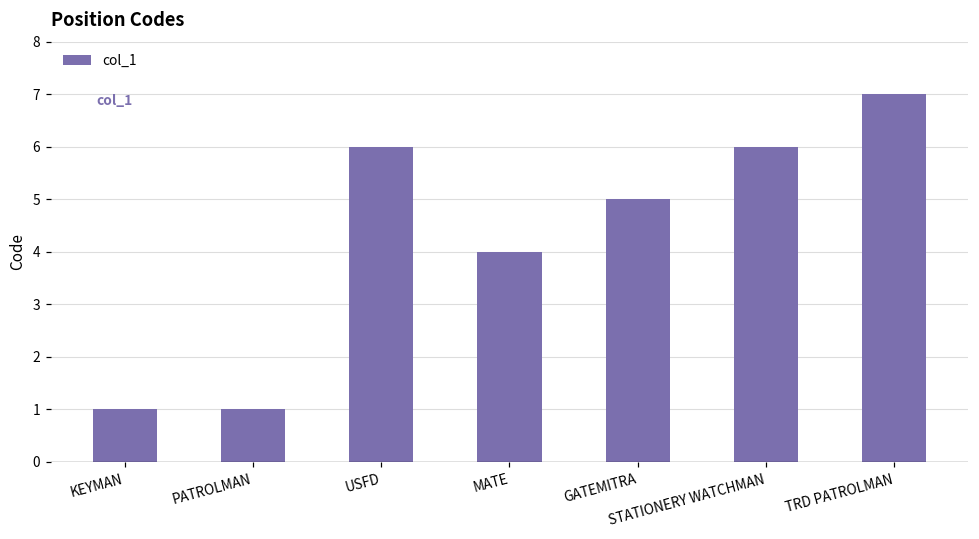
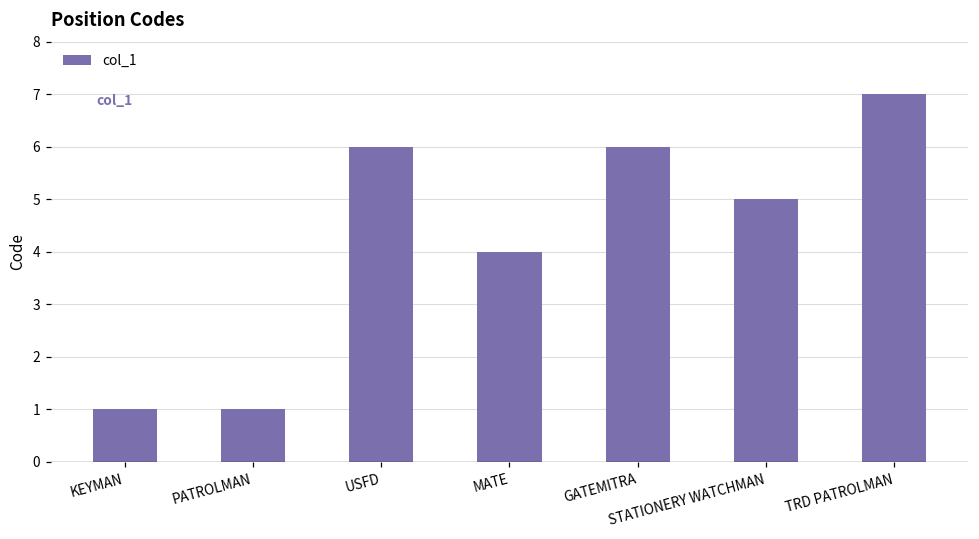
GATEMITRA: 5 -> 6
STATIONERY WATCHMAN: 6 -> 5
